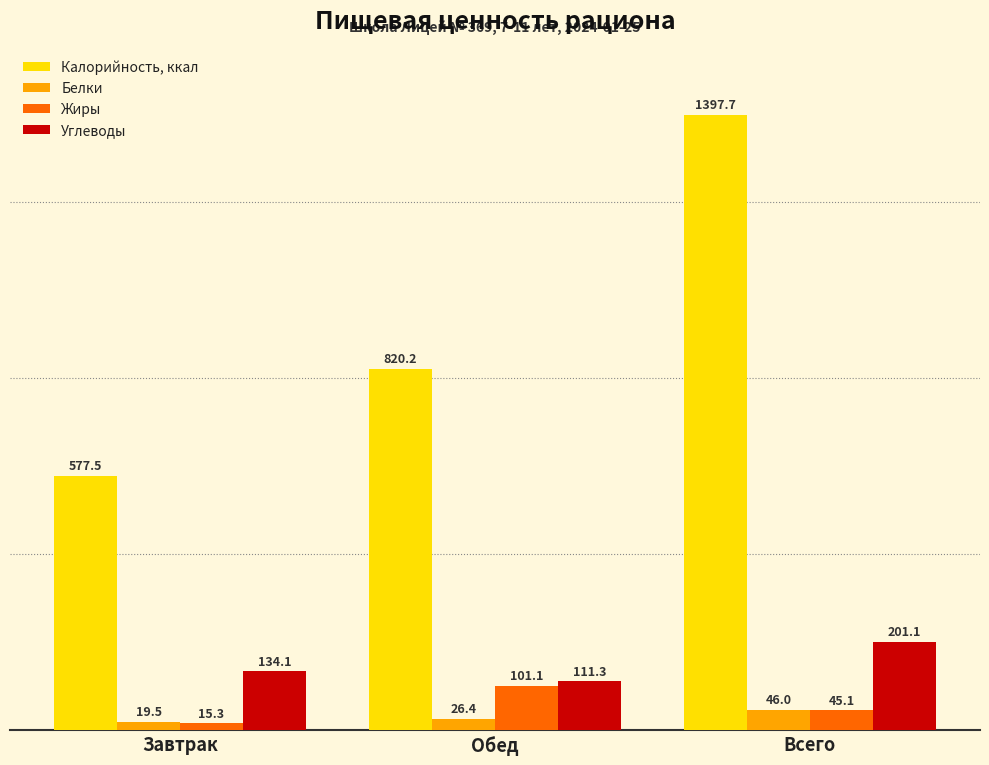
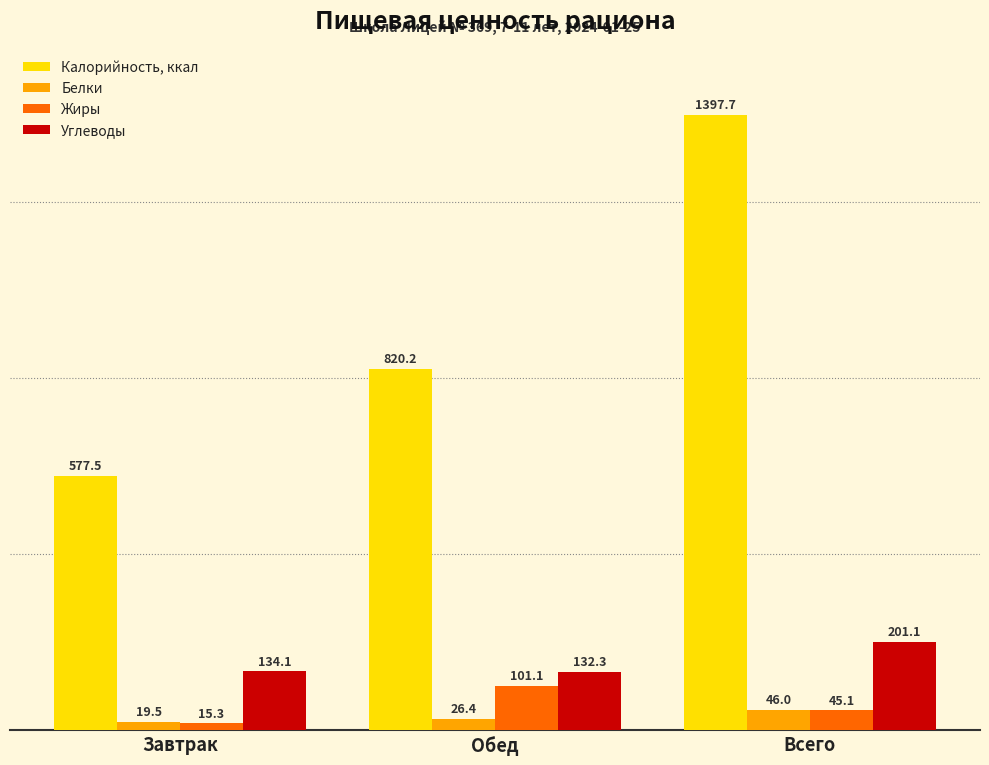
Углеводы, Обед: 111.3 -> 132.3
